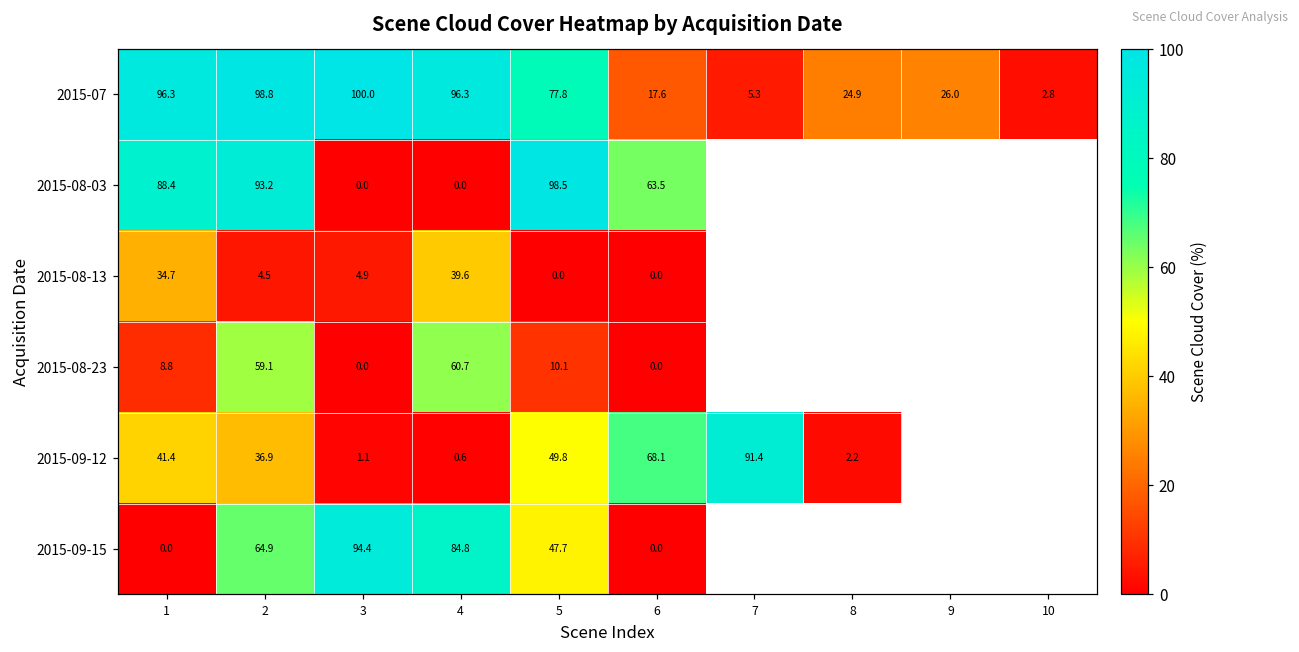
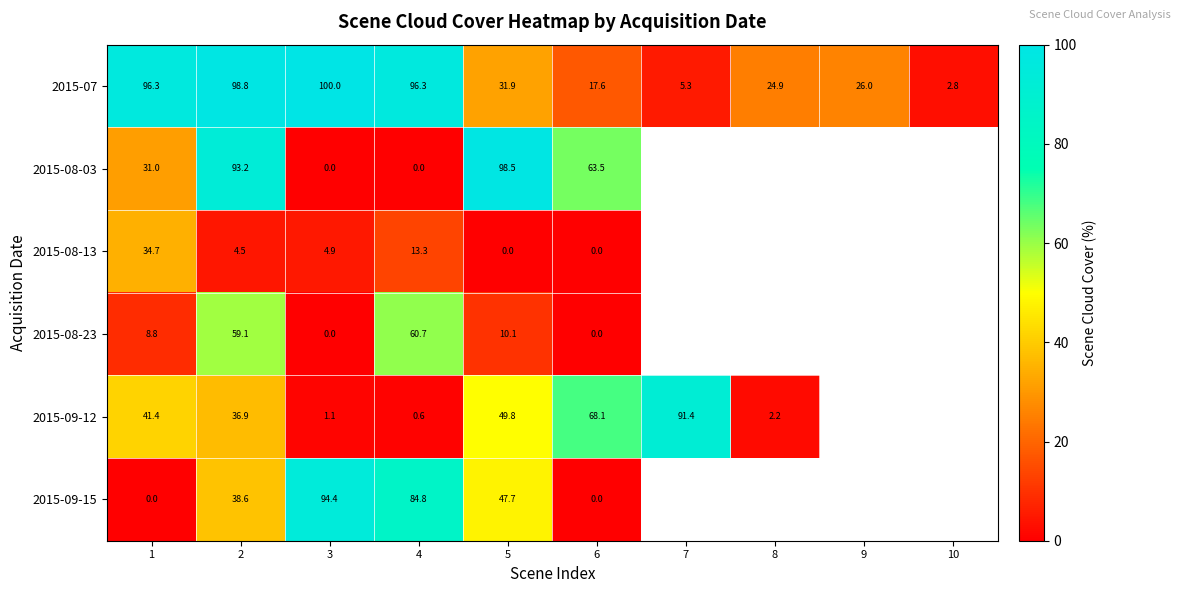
2015-07, 5: 77.8 -> 31.9
2015-08-03, 1: 88.4 -> 31.0
2015-08-13, 4: 39.6 -> 13.3
2015-09-15, 2: 64.9 -> 38.6
